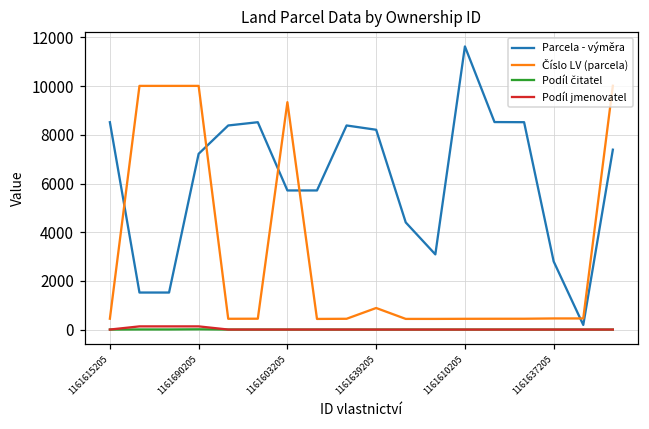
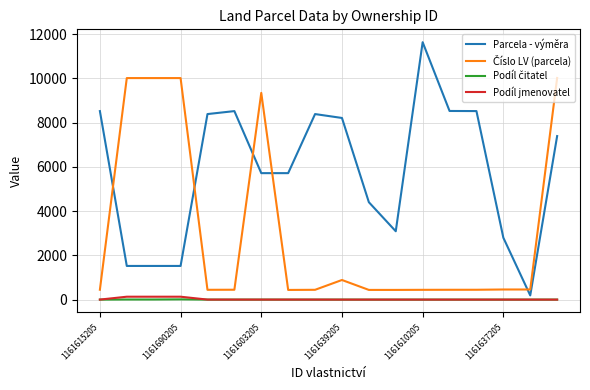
Parcela - výměra, 1161690205: 7200 -> 1500
